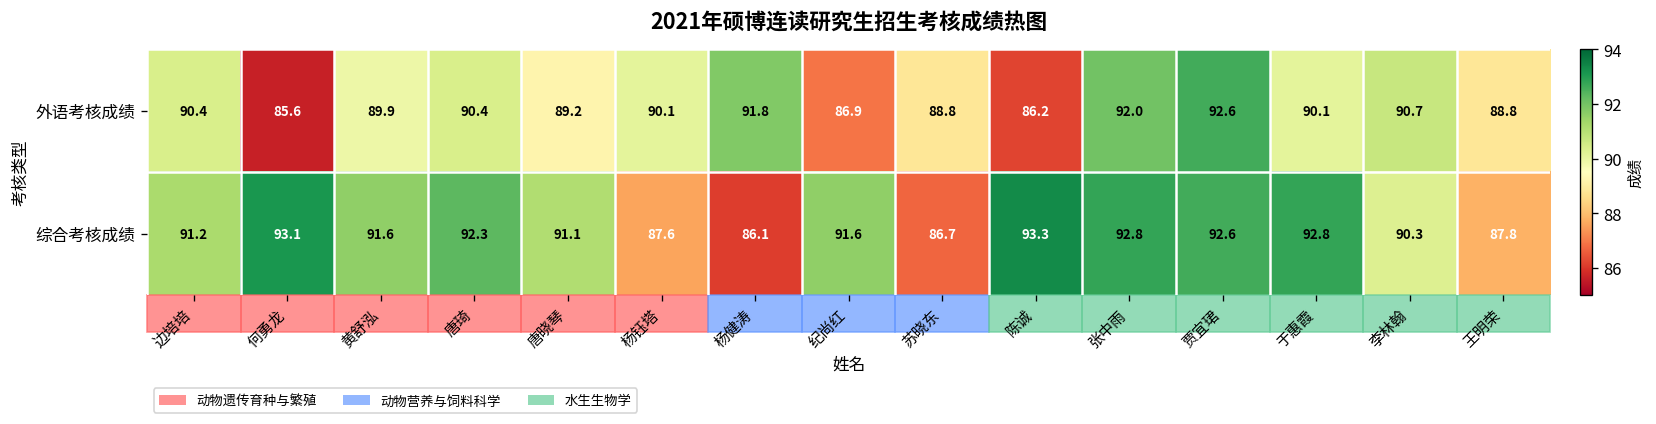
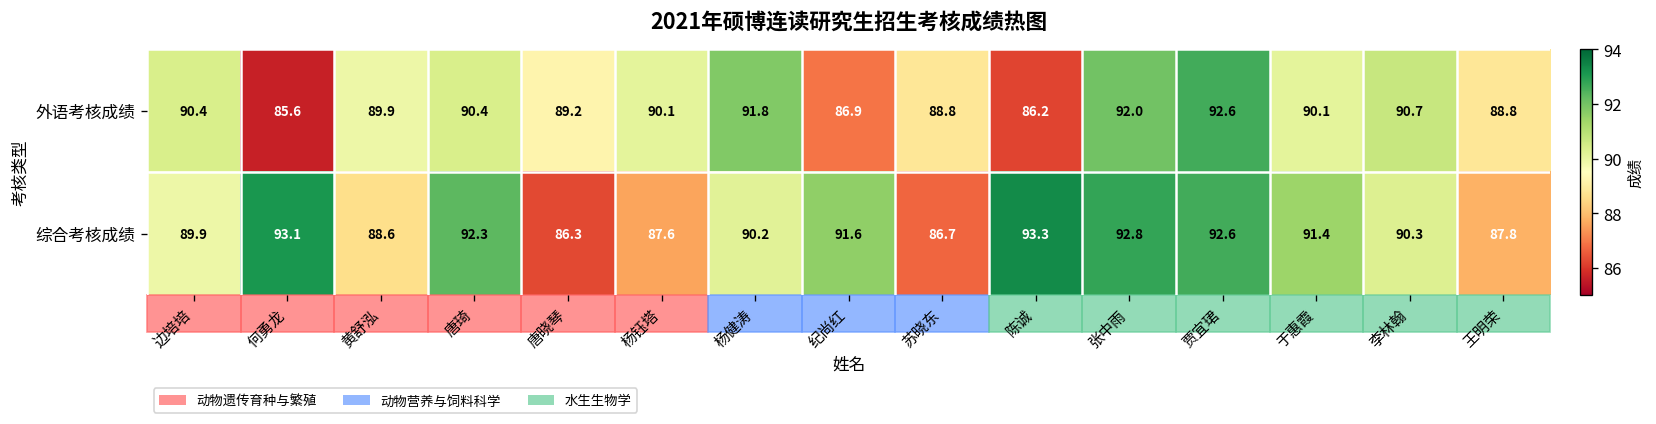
综合考核成绩, 边培培: 91.2 -> 89.9
综合考核成绩, 黄舒泓: 91.6 -> 88.6
综合考核成绩, 唐晓琴: 91.1 -> 86.3
综合考核成绩, 杨健涛: 86.1 -> 90.2
综合考核成绩, 于惠霞: 92.8 -> 91.4
